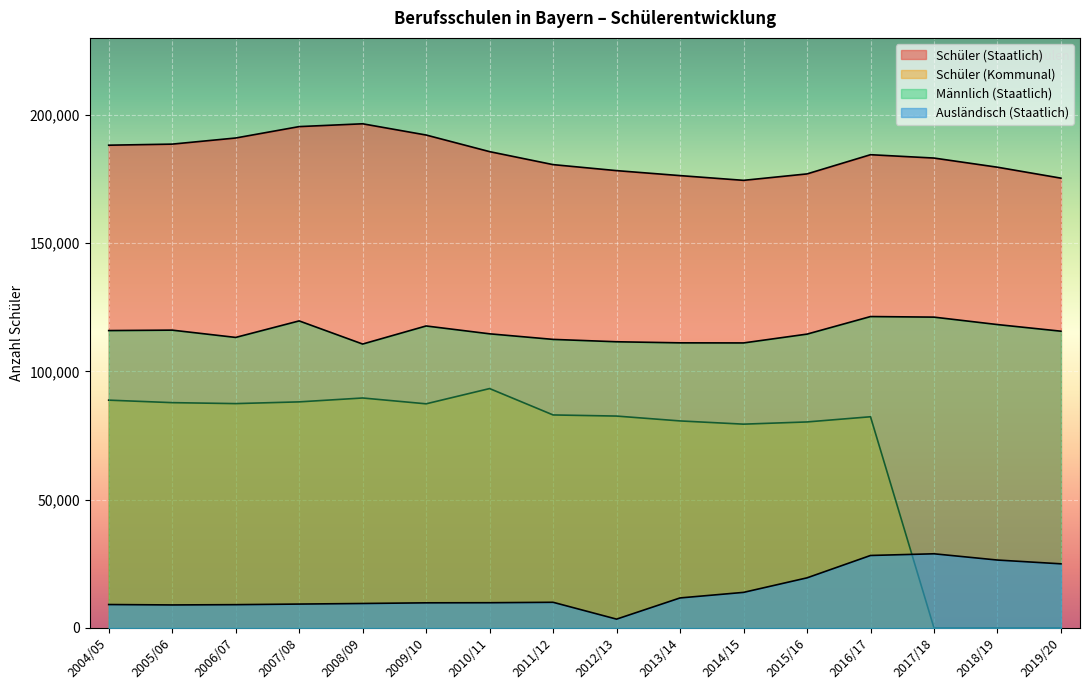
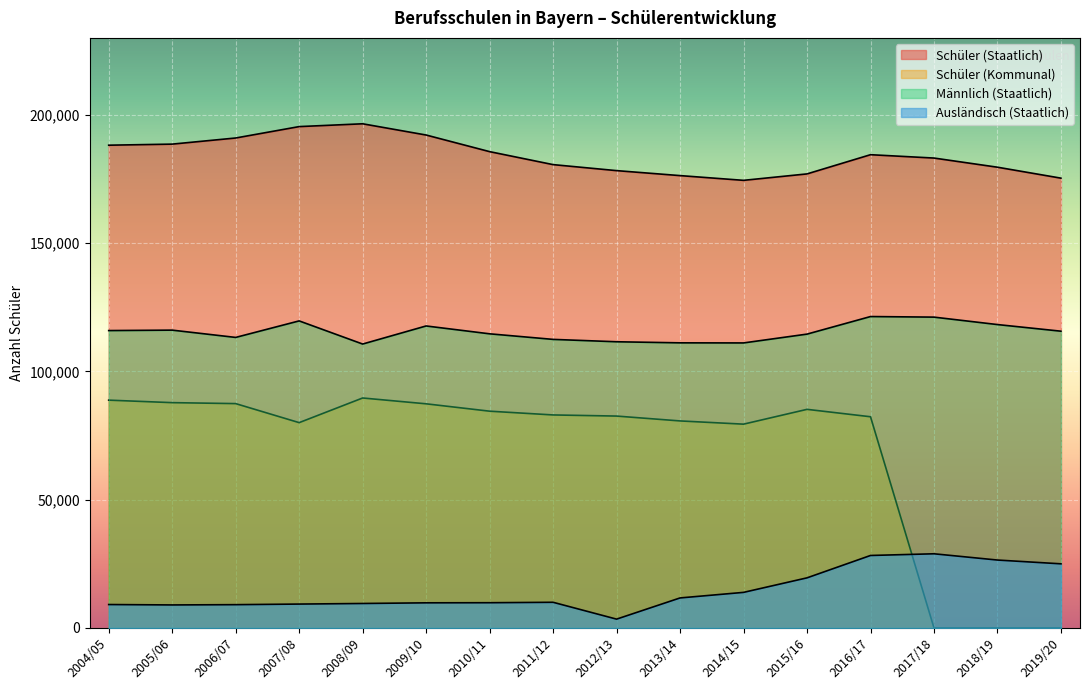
Schüler (Kommunal), 2007/08: 88,000 -> 80,000
Schüler (Kommunal), 2010/11: 93,000 -> 84,000
Schüler (Kommunal), 2015/16: 80,000 -> 85,000
